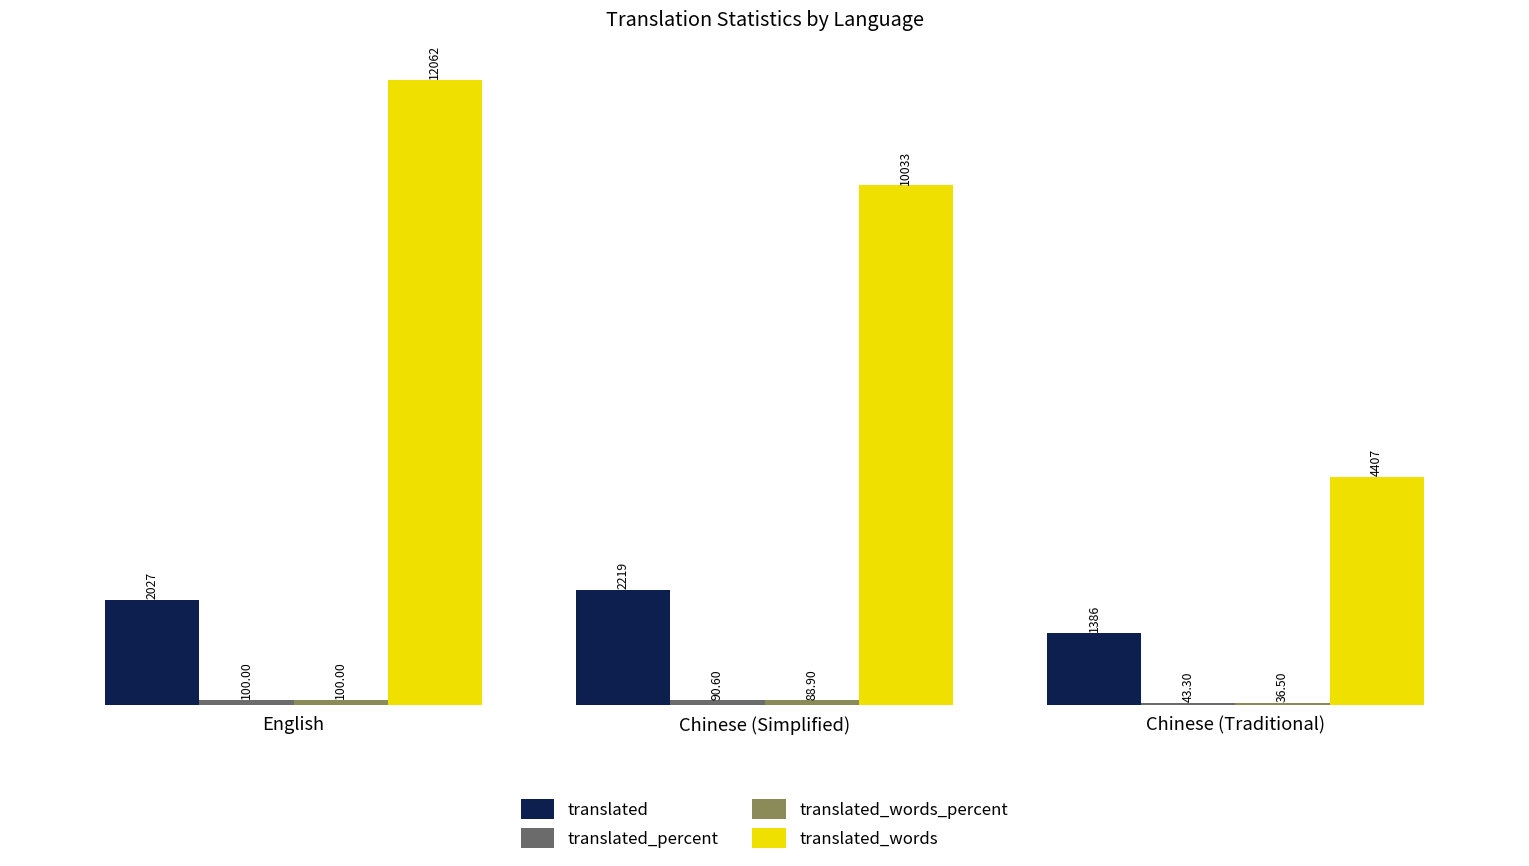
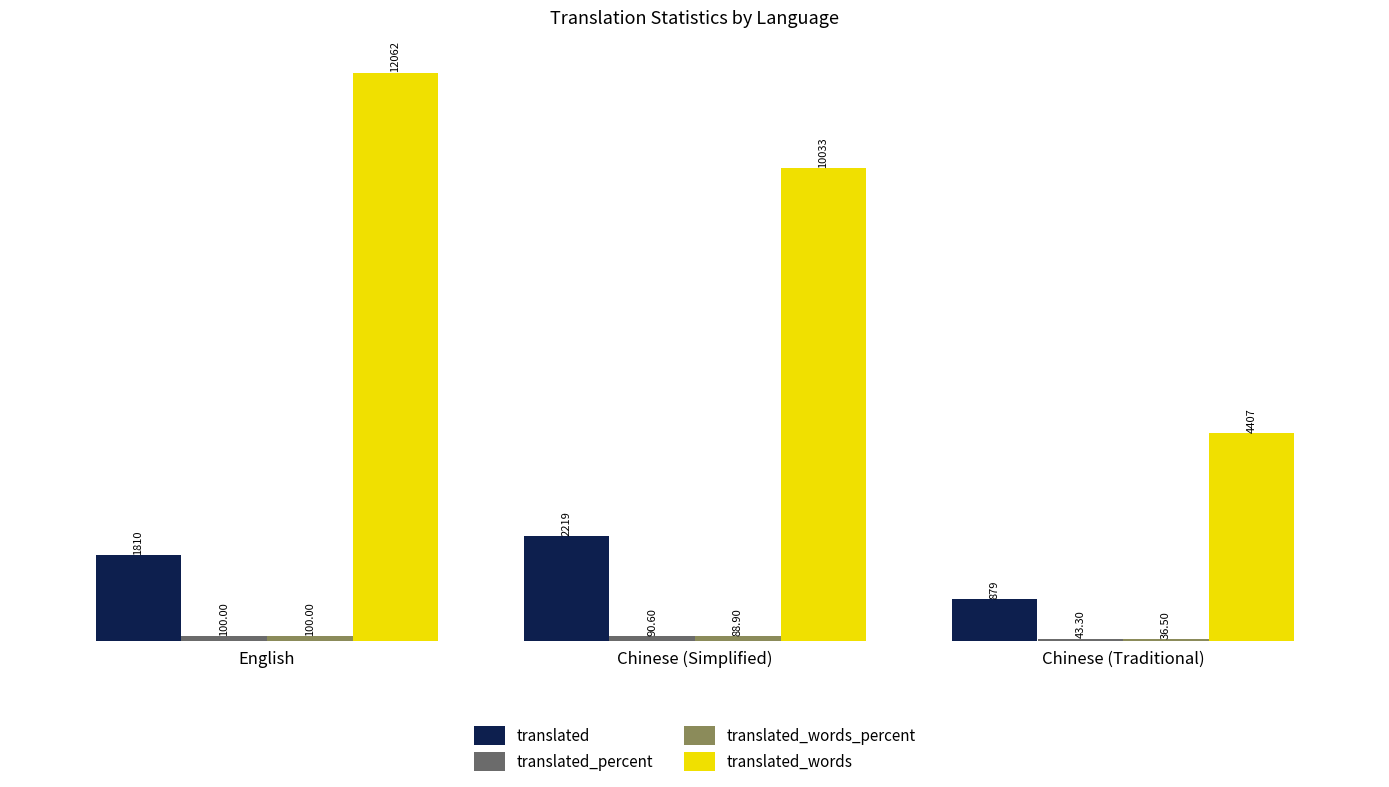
translated, English: 2027 -> 1810
translated, Chinese (Traditional): 1386 -> 879
